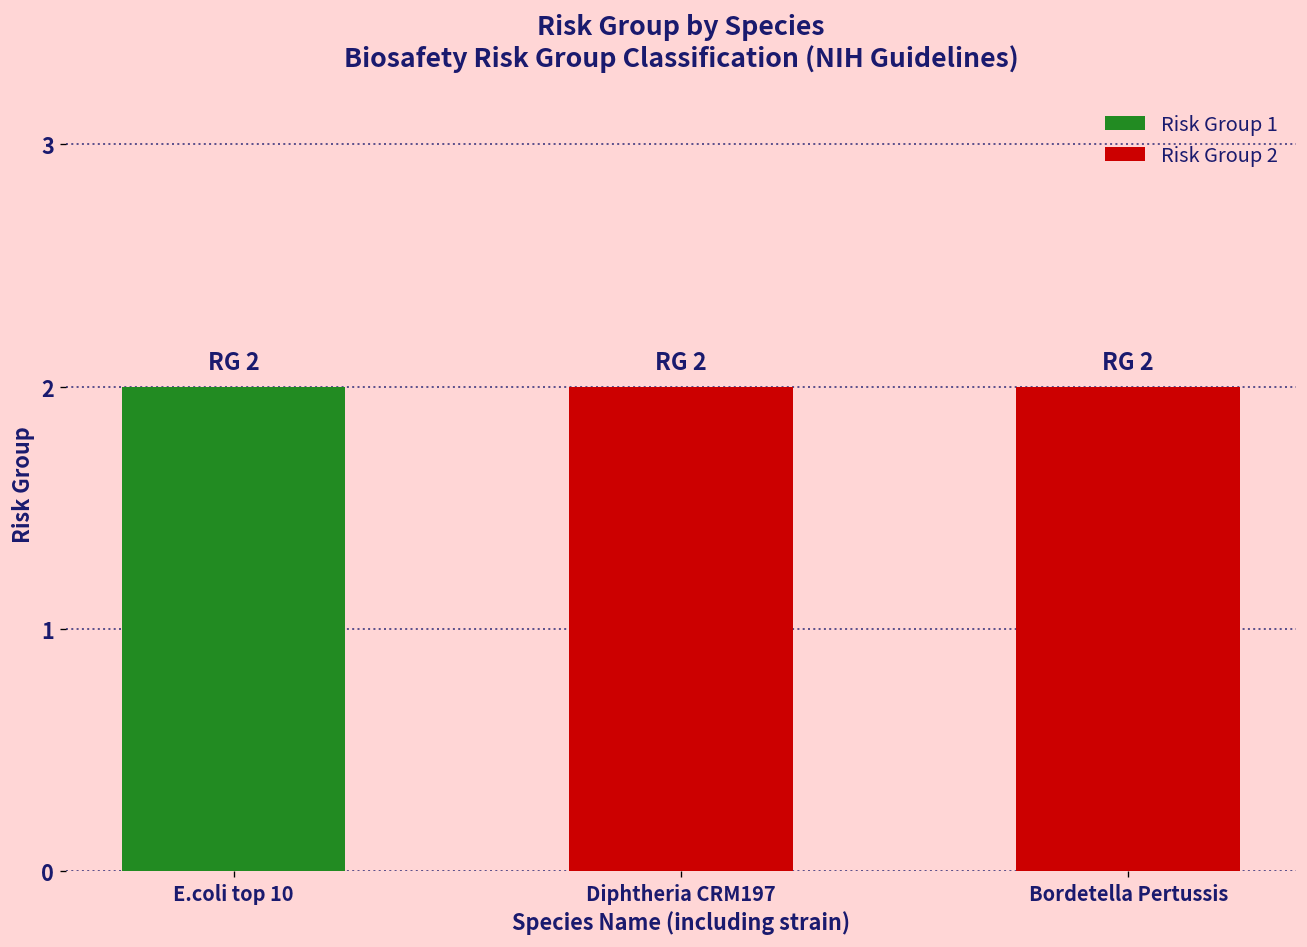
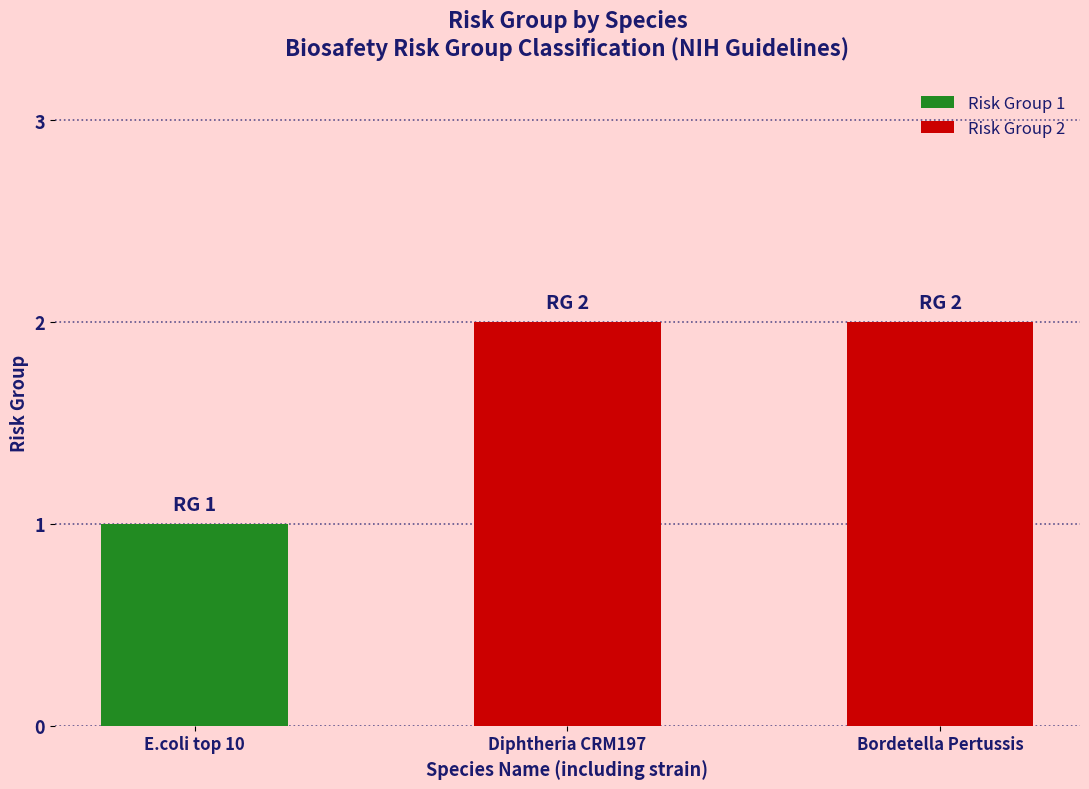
E.coli top 10: 2 -> 1
